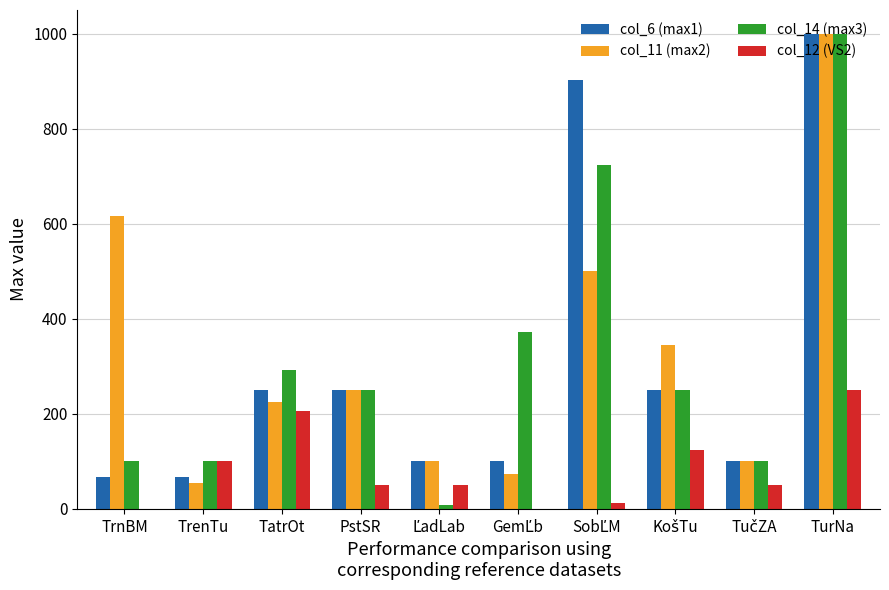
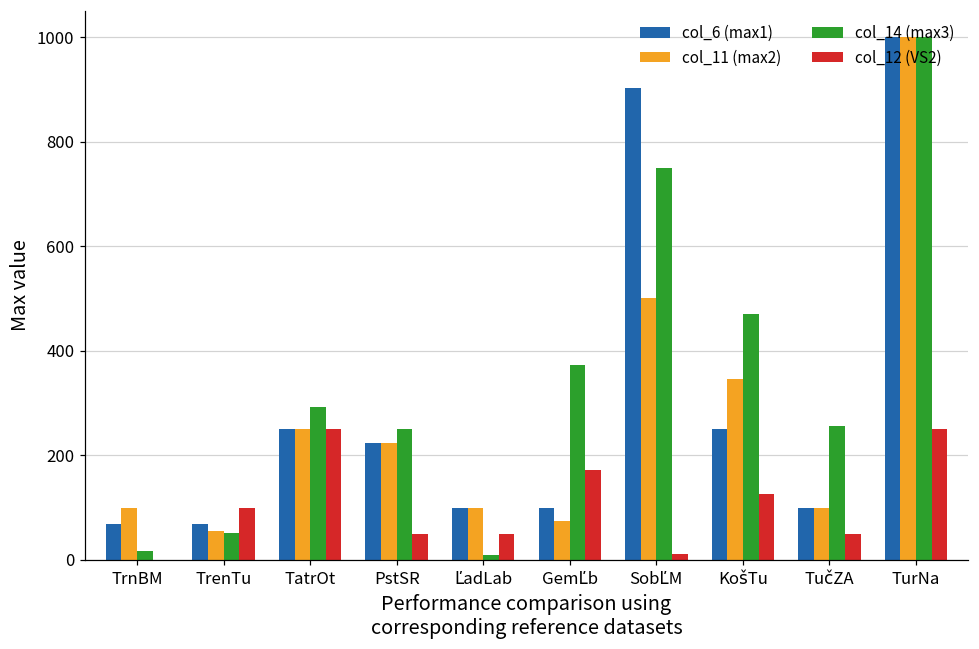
col_11 (max2), TrnBM: 620 -> 100
col_14 (max3), TrnBM: 100 -> 20
col_14 (max3), TrenTu: 100 -> 50
col_11 (max2), TatrOt: 230 -> 250
col_12 (VS2), TatrOt: 210 -> 250
col_6 (max1), PstSR: 250 -> 220
col_11 (max2), PstSR: 250 -> 220
col_12 (VS2), GemĽb: 0 -> 170
col_14 (max3), SobĽM: 720 -> 750
col_14 (max3), KošTu: 250 -> 470
col_14 (max3), TučZA: 100 -> 260
